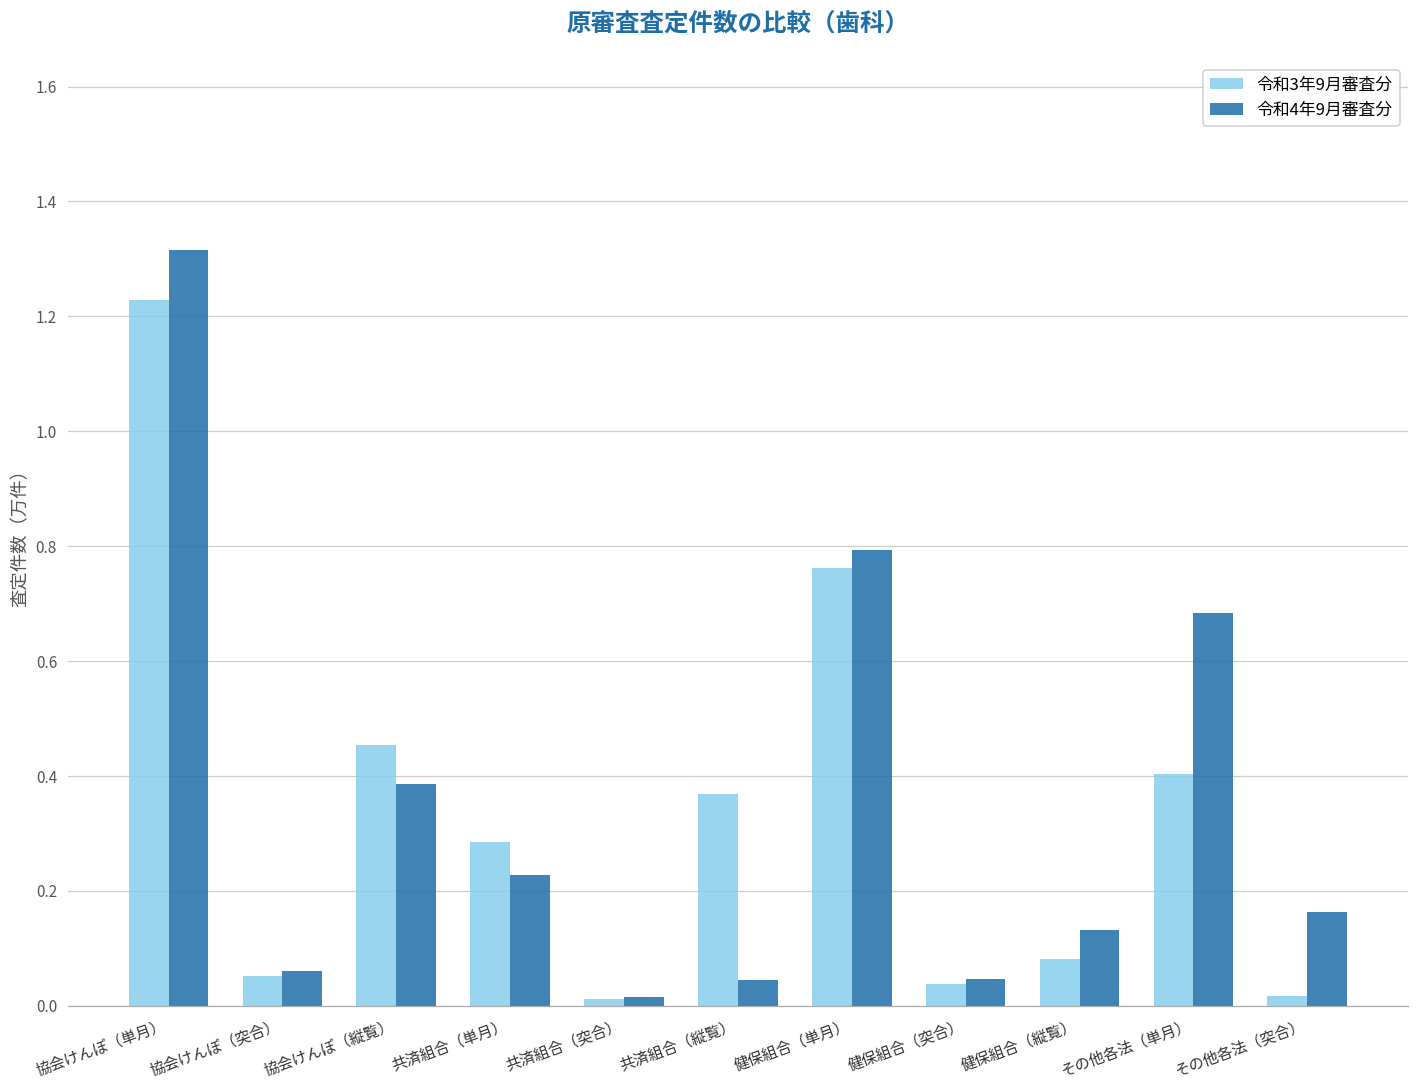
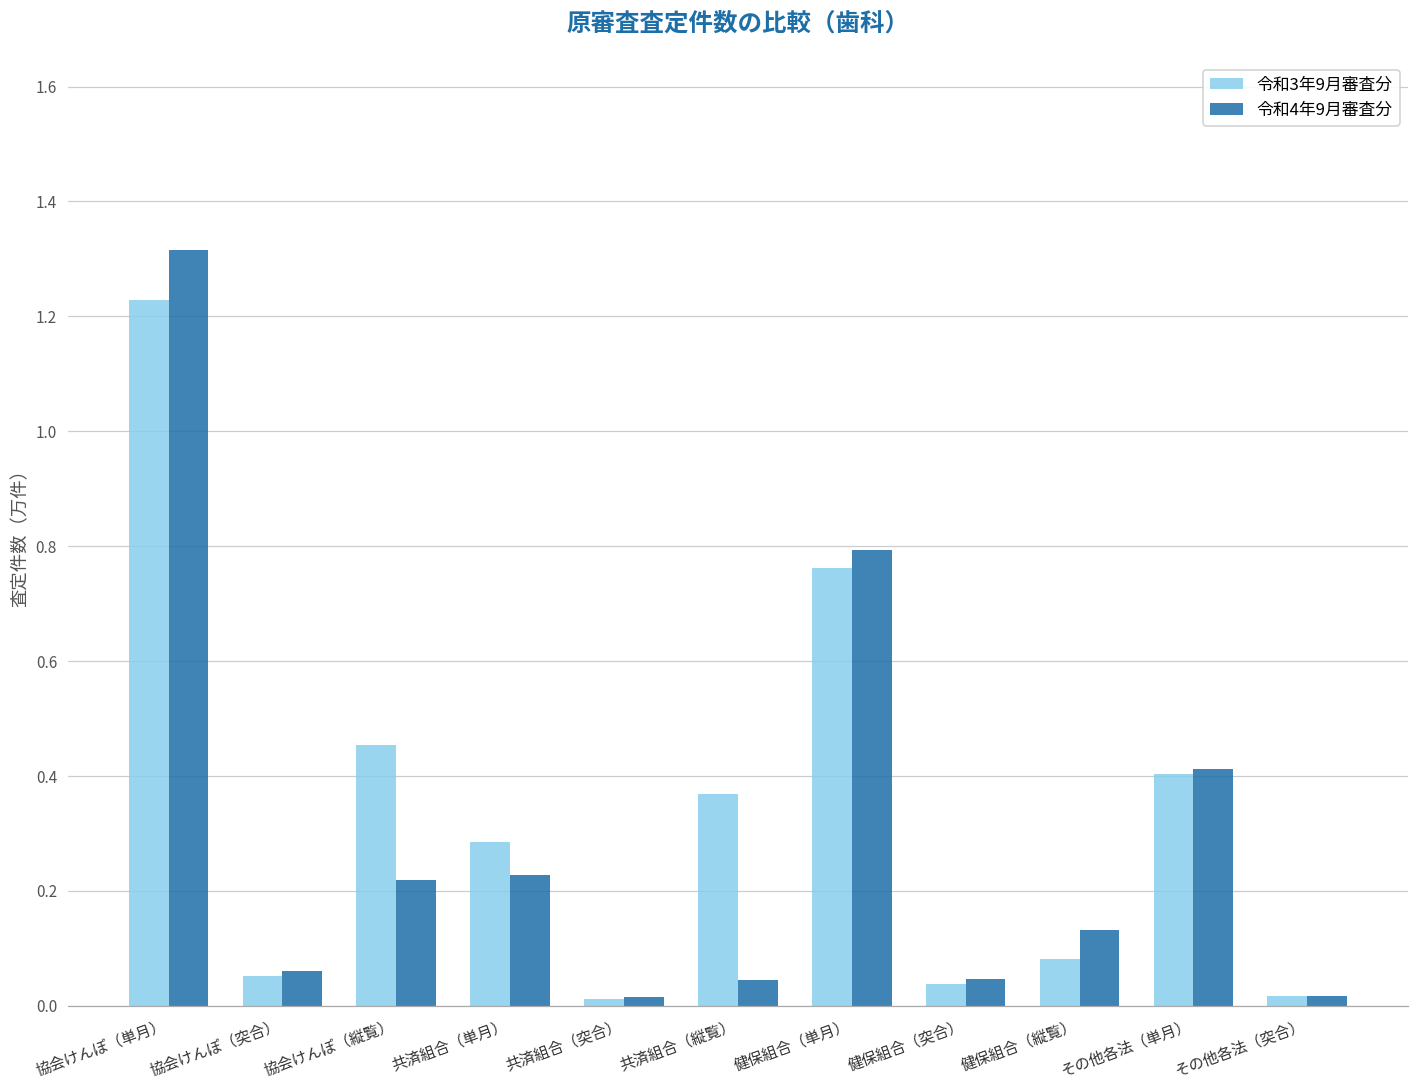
令和4年9月審査分, 協会けんぽ（縦覧）: 0.39 -> 0.22
令和4年9月審査分, その他各法（単月）: 0.68 -> 0.41
令和4年9月審査分, その他各法（突合）: 0.16 -> 0.02
